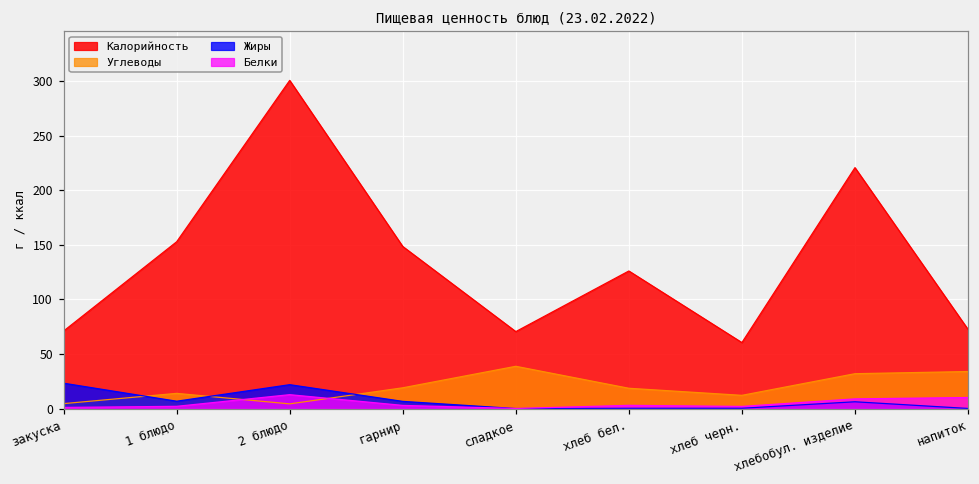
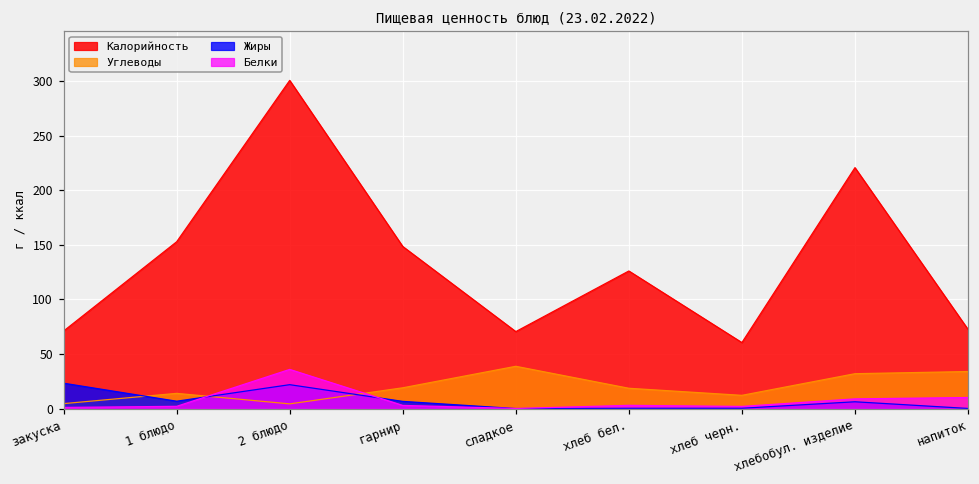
Белки, 2 блюдо: 10 -> 40
